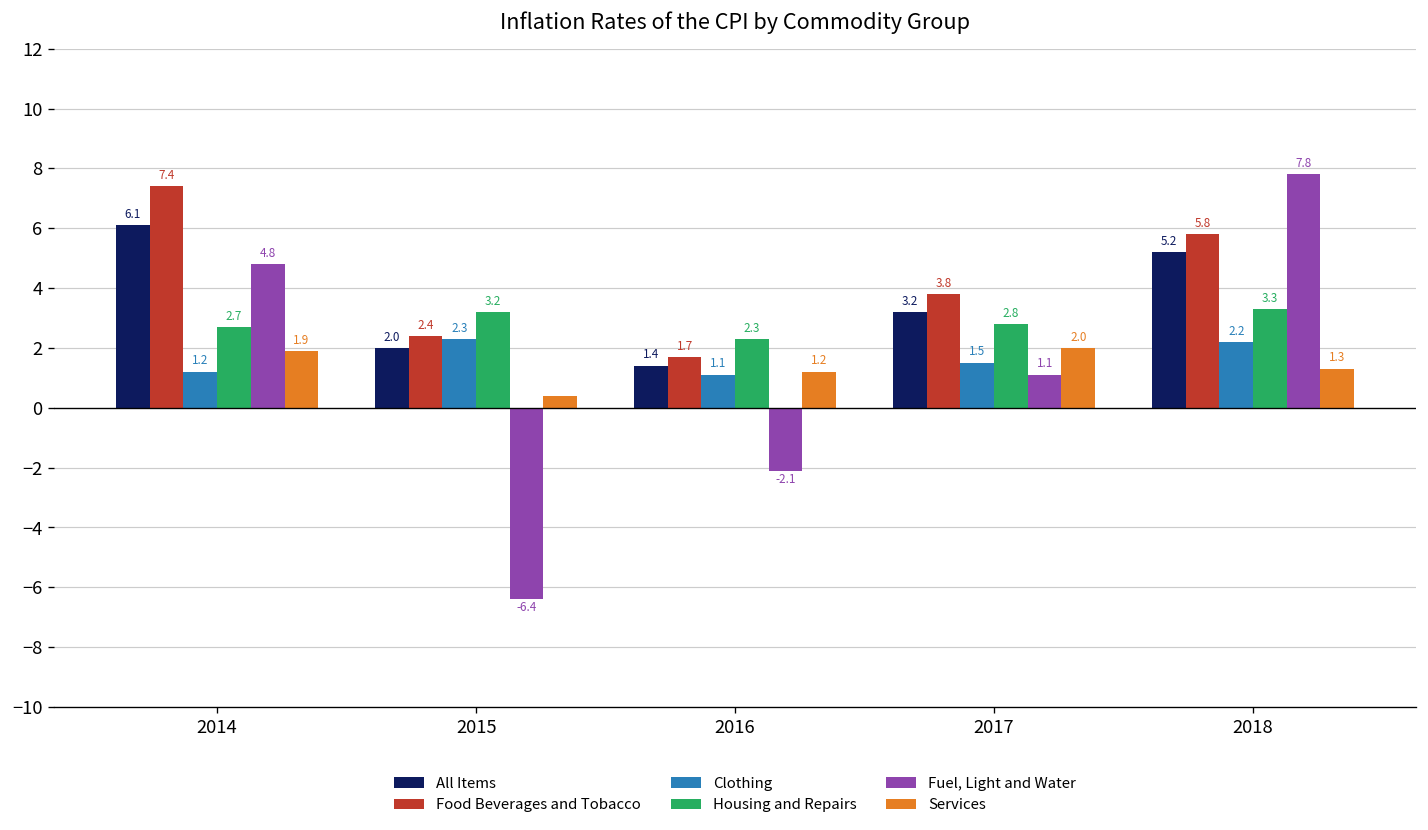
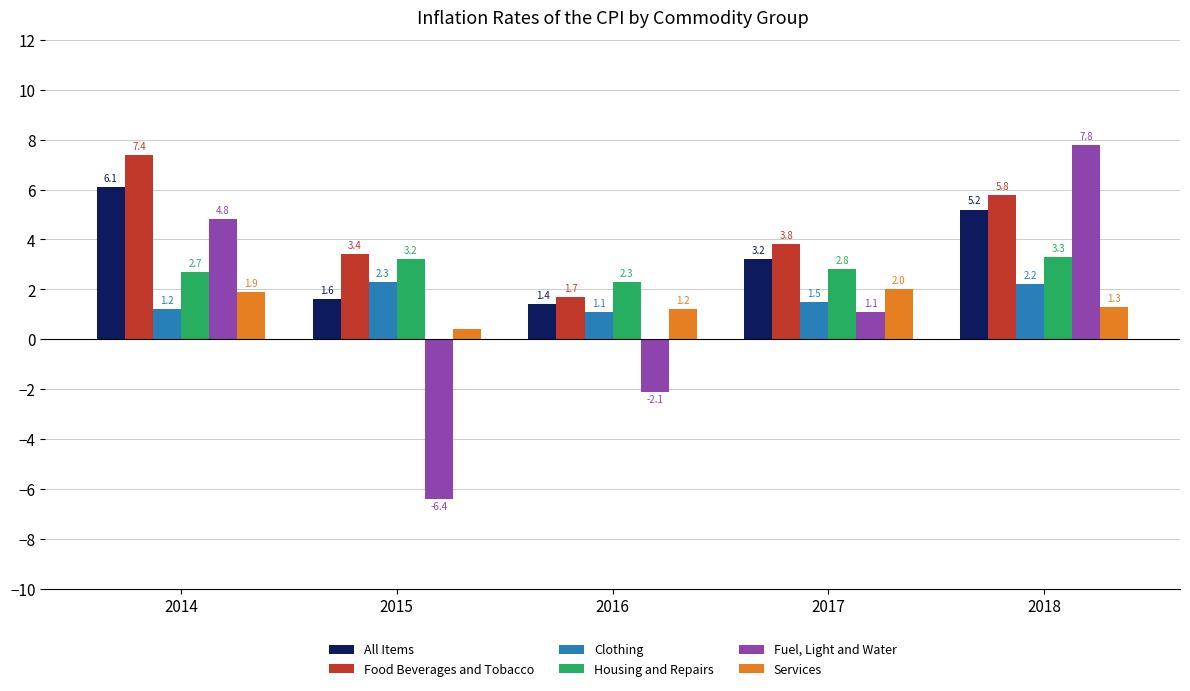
All Items, 2015: 2.0 -> 1.6
Food Beverages and Tobacco, 2015: 2.4 -> 3.4
